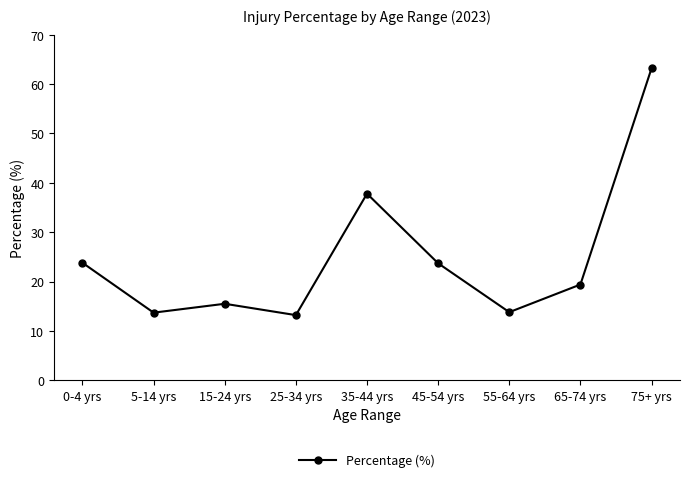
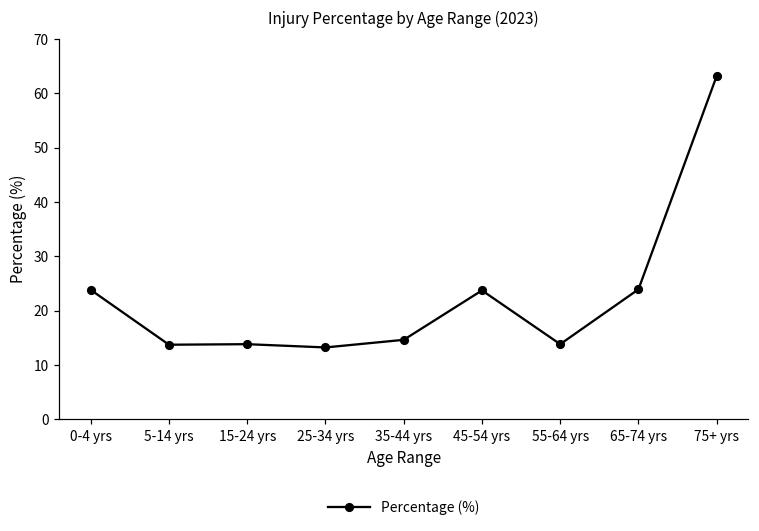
15-24 yrs: 16 -> 14
35-44 yrs: 38 -> 15
65-74 yrs: 19 -> 24
